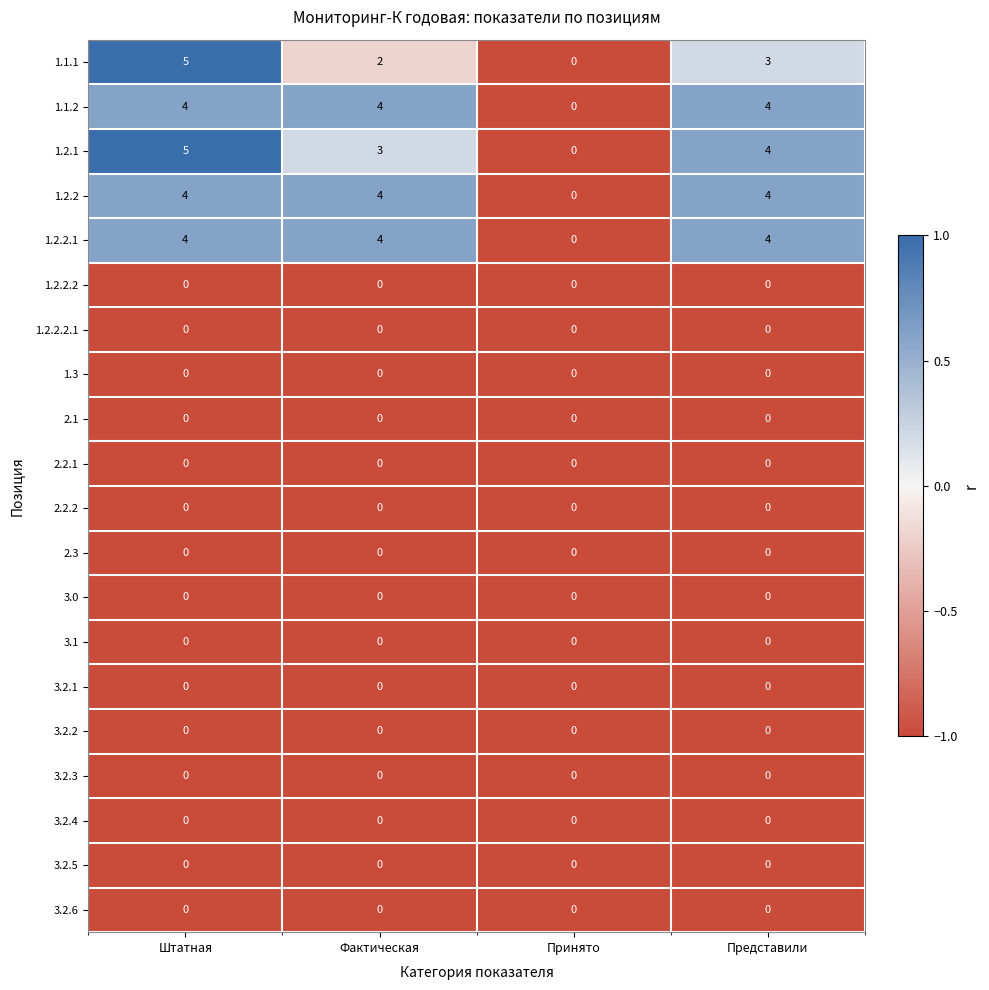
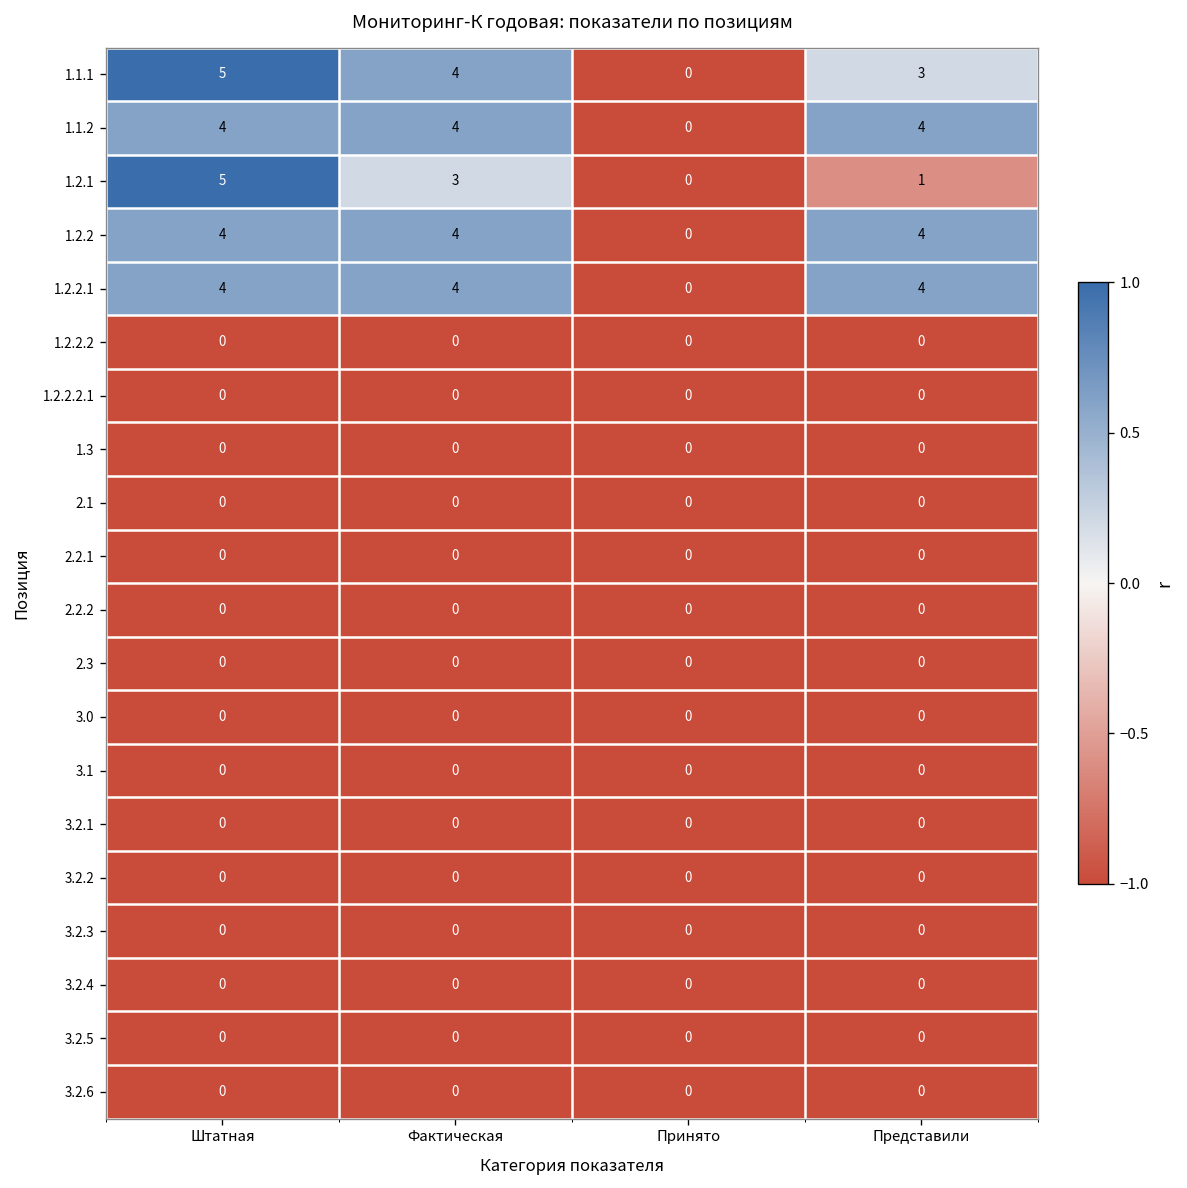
1.1.1, Фактическая: 2 -> 4
1.2.1, Представили: 4 -> 1
